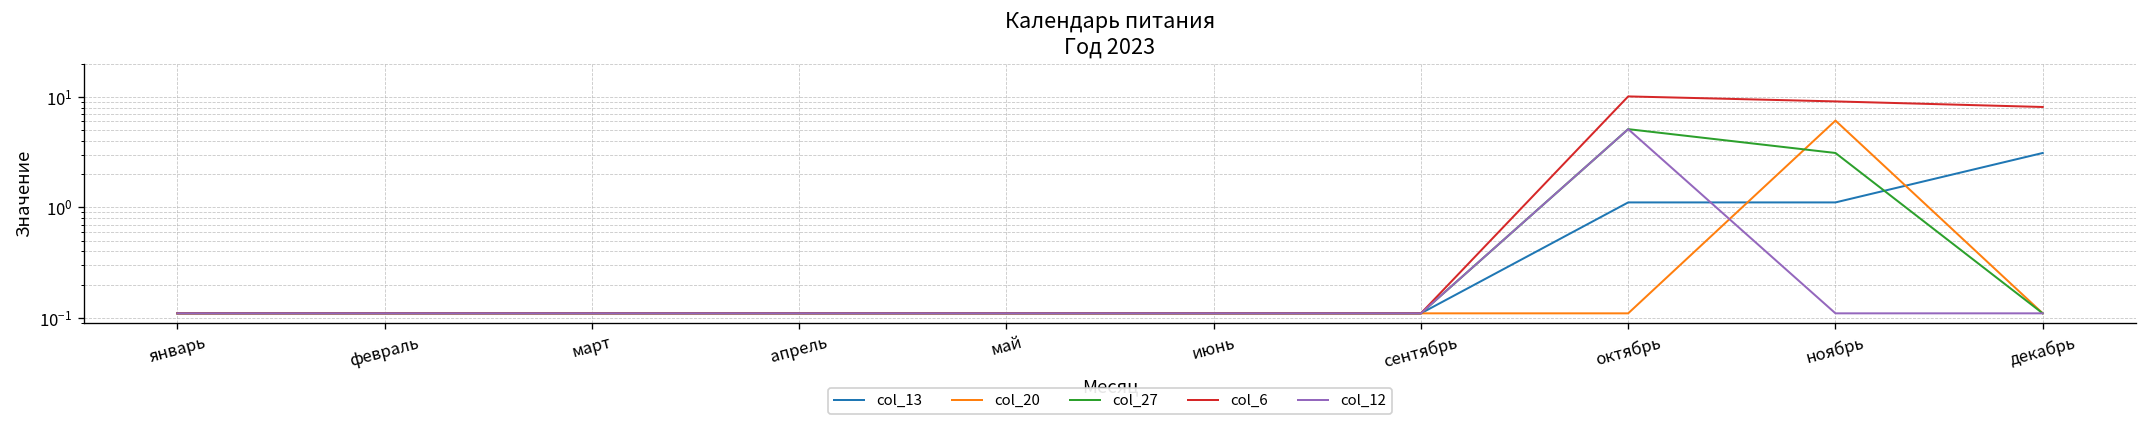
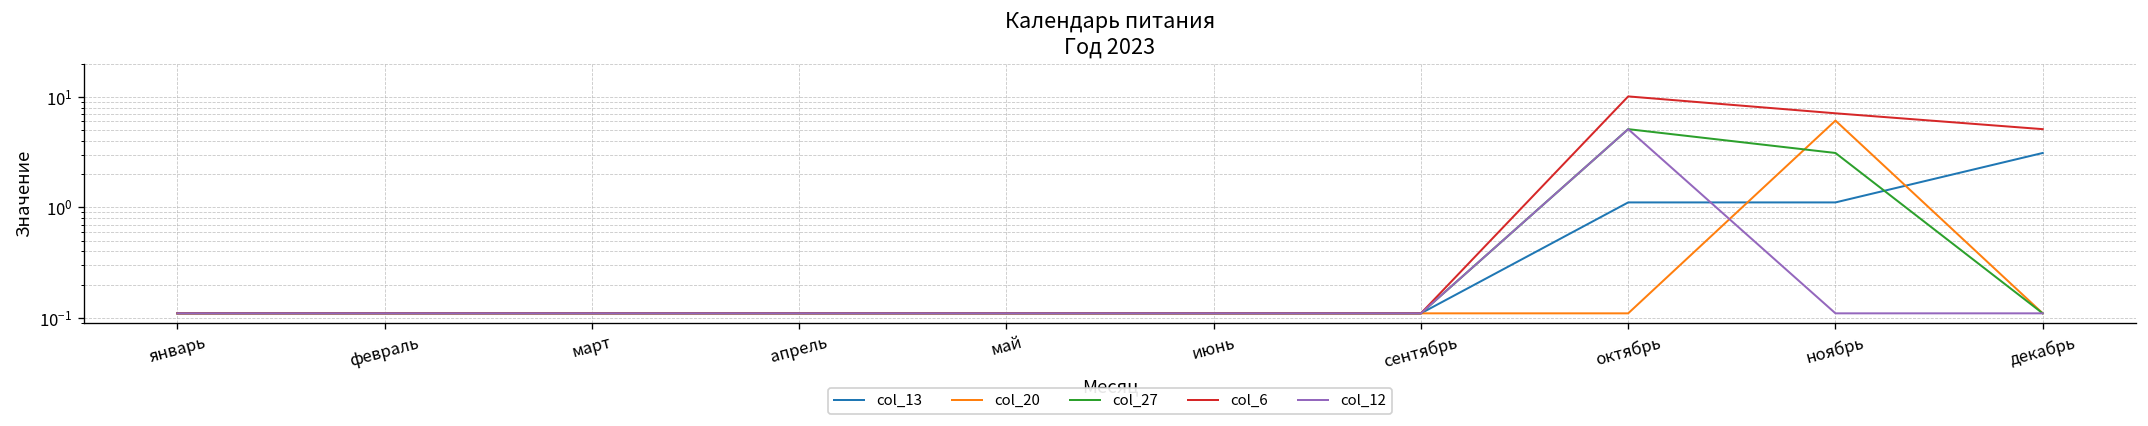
col_6, ноябрь: 9 -> 7
col_6, декабрь: 8 -> 5
